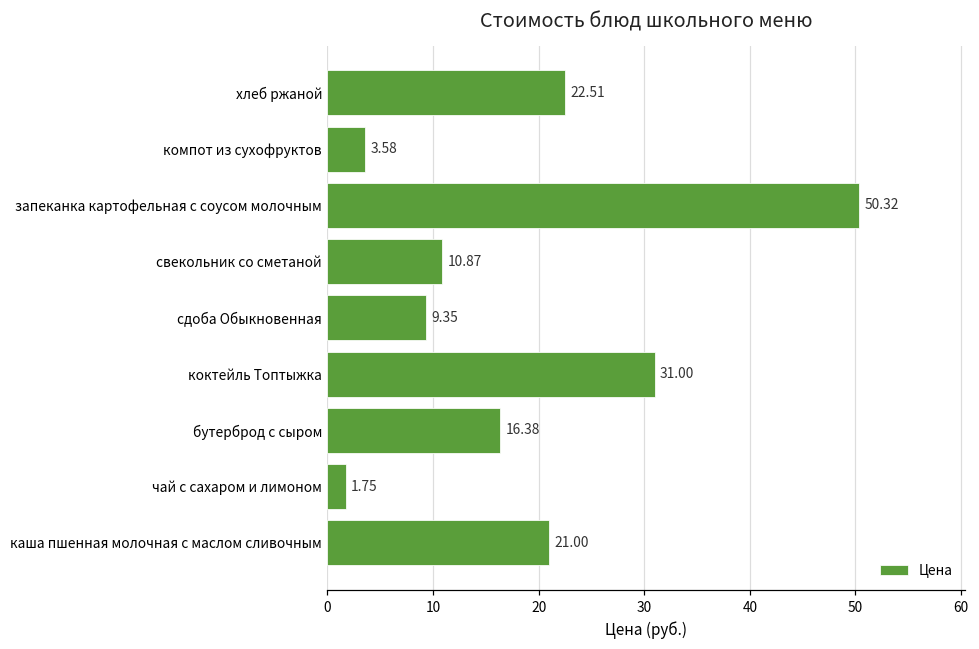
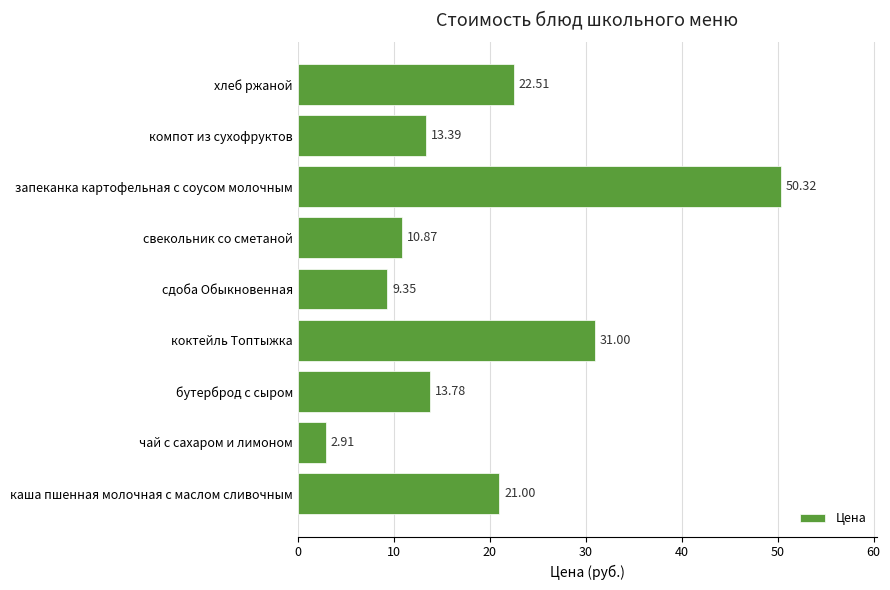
компот из сухофруктов: 3.58 -> 13.39
бутерброд с сыром: 16.38 -> 13.78
чай с сахаром и лимоном: 1.75 -> 2.91
